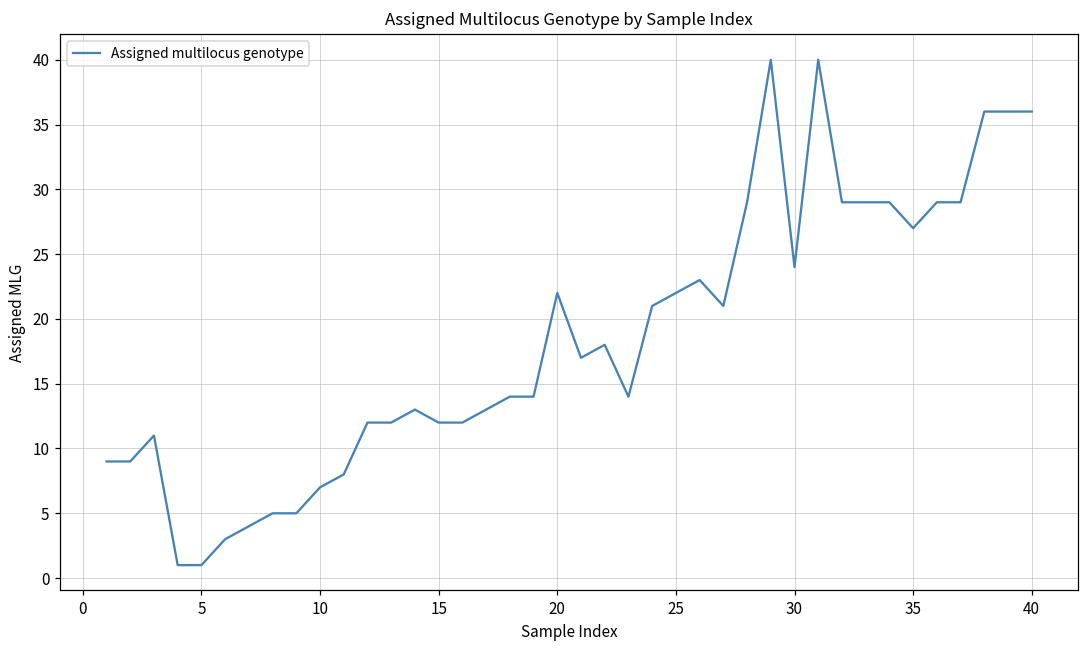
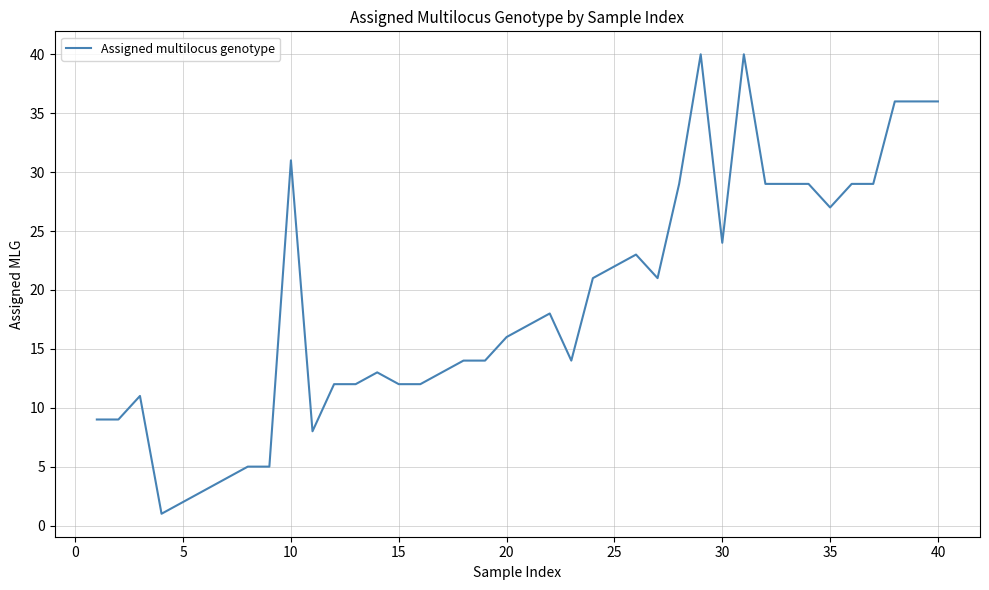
5: 1 -> 2
10: 7 -> 31
20: 22 -> 16
